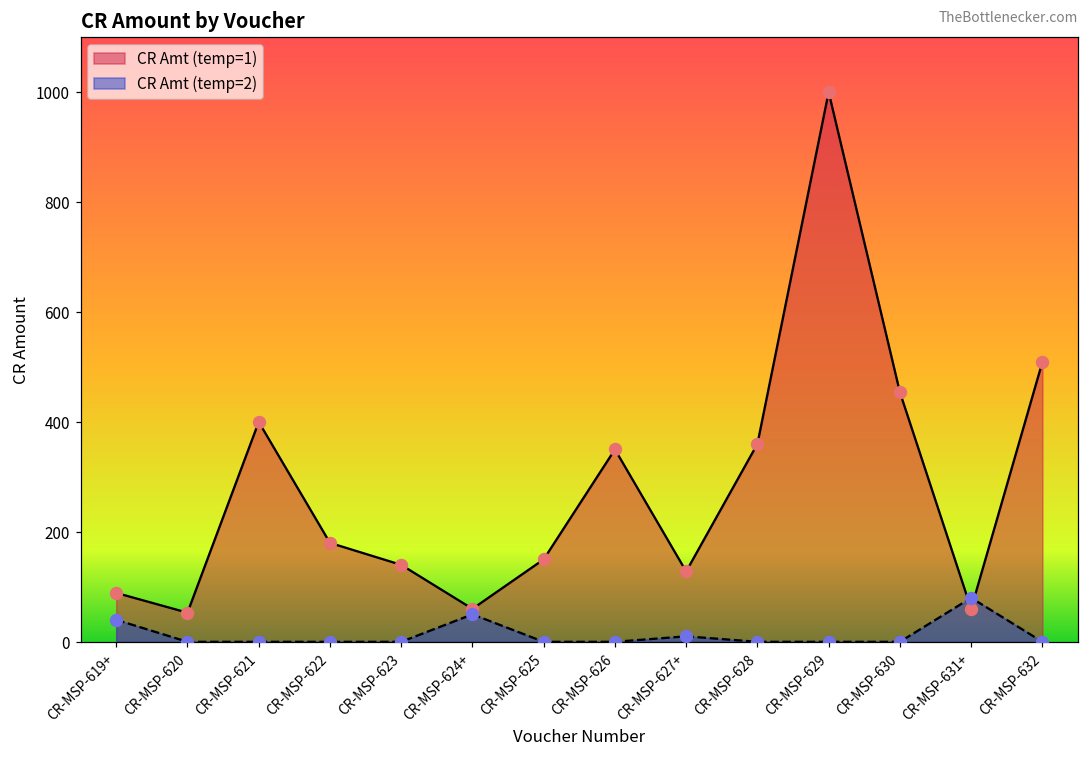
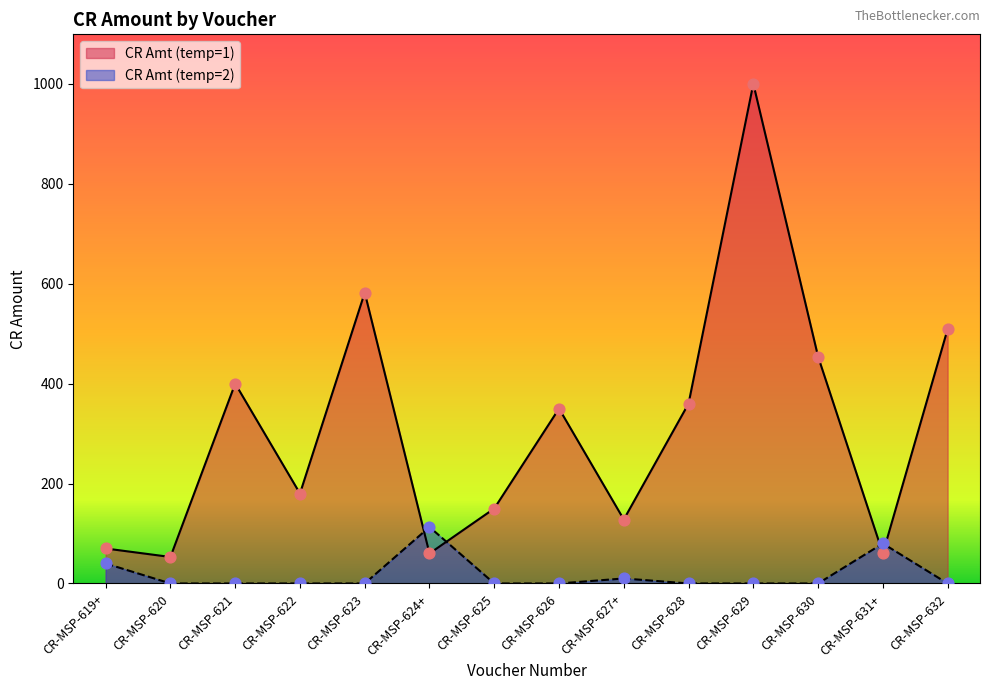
CR Amt (temp=1), CR-MSP-619+: 90 -> 70
CR Amt (temp=1), CR-MSP-623: 140 -> 580
CR Amt (temp=2), CR-MSP-624+: 50 -> 110
